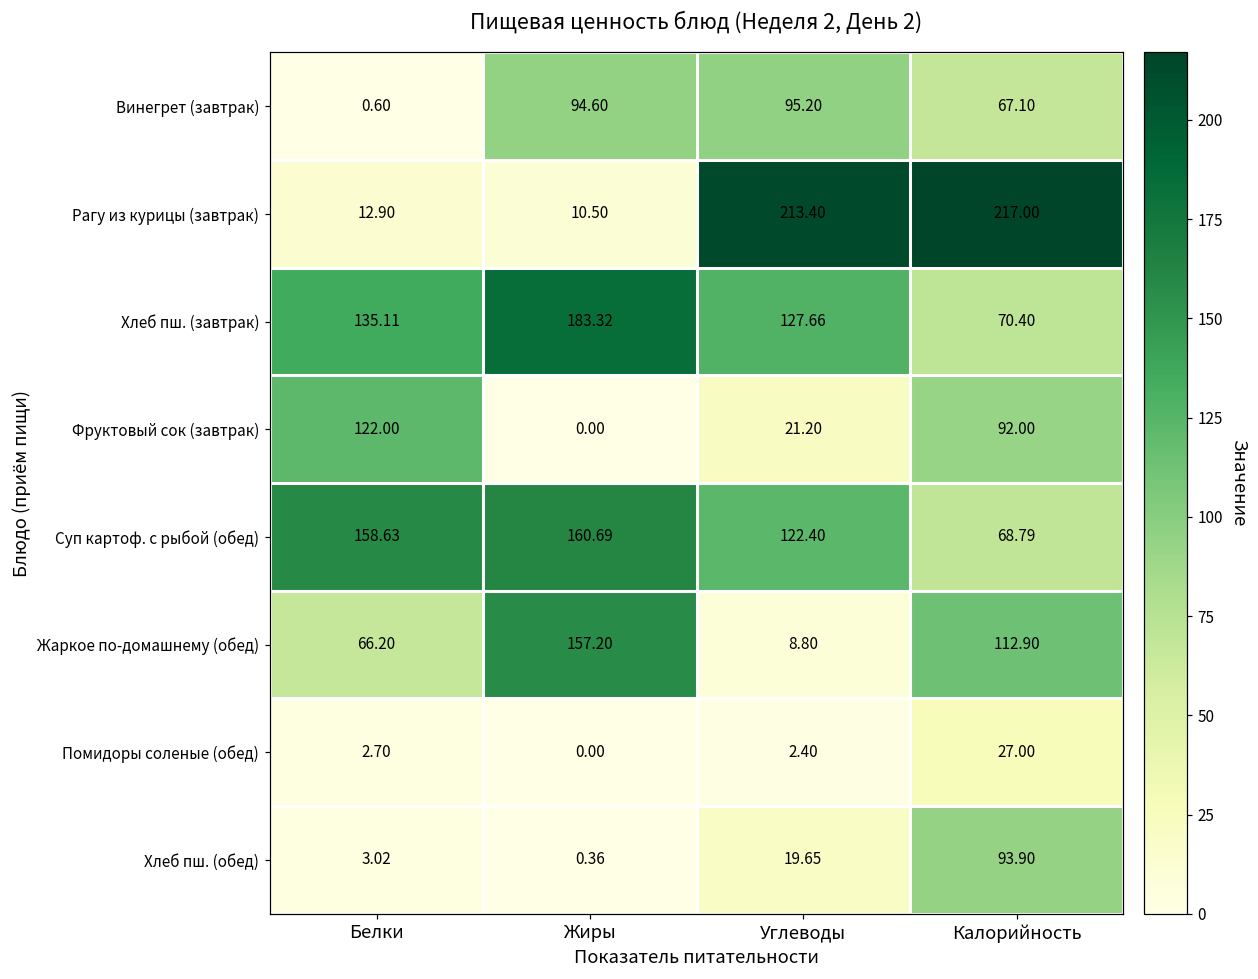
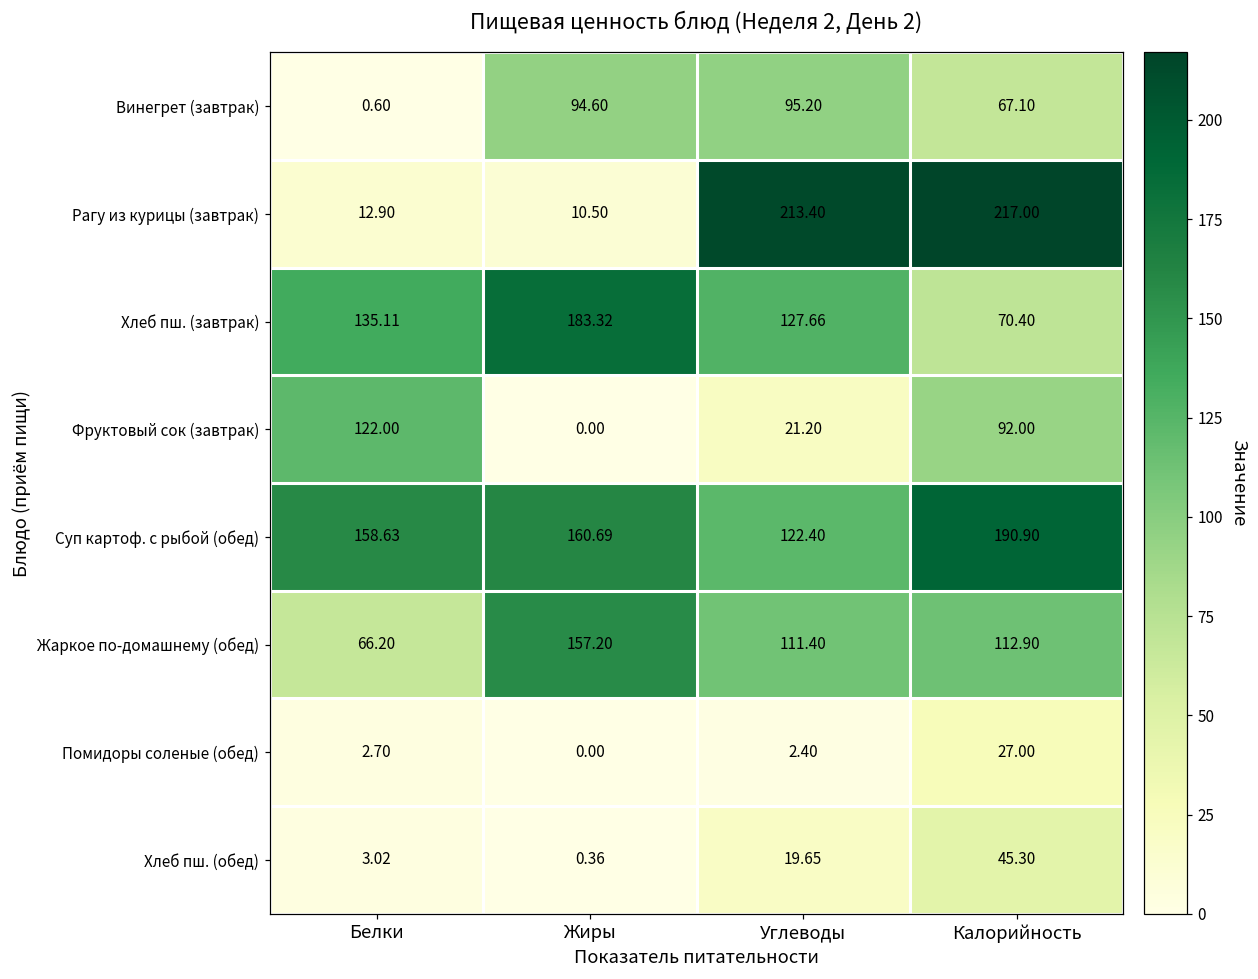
Суп картоф. с рыбой (обед), Калорийность: 68.79 -> 190.90
Жаркое по-домашнему (обед), Углеводы: 8.80 -> 111.40
Хлеб пш. (обед), Калорийность: 93.90 -> 45.30
